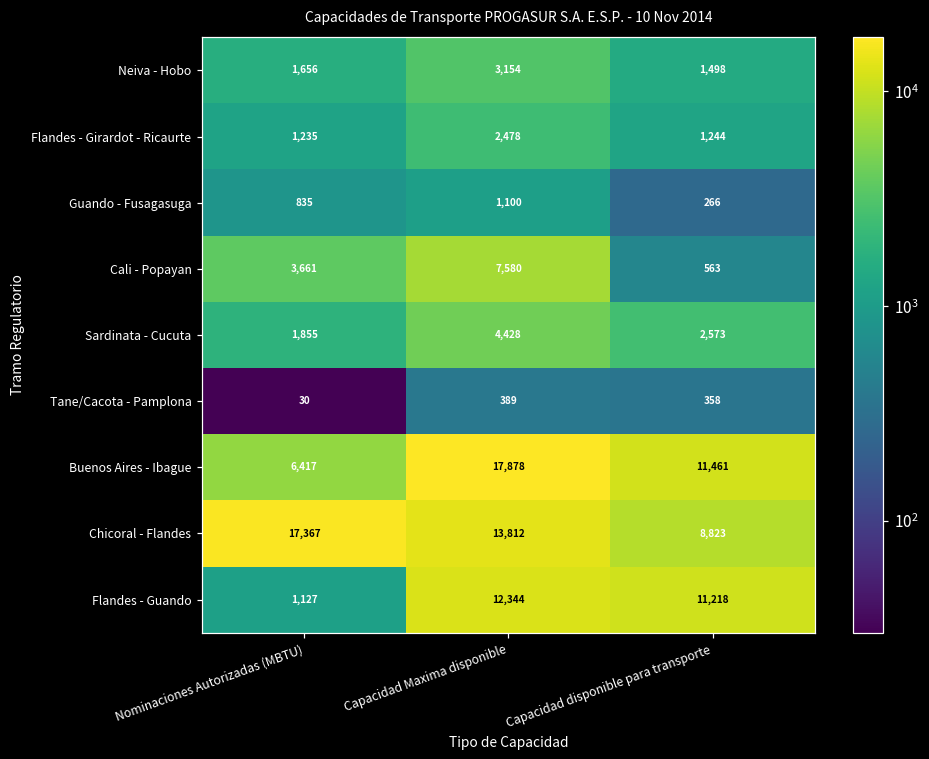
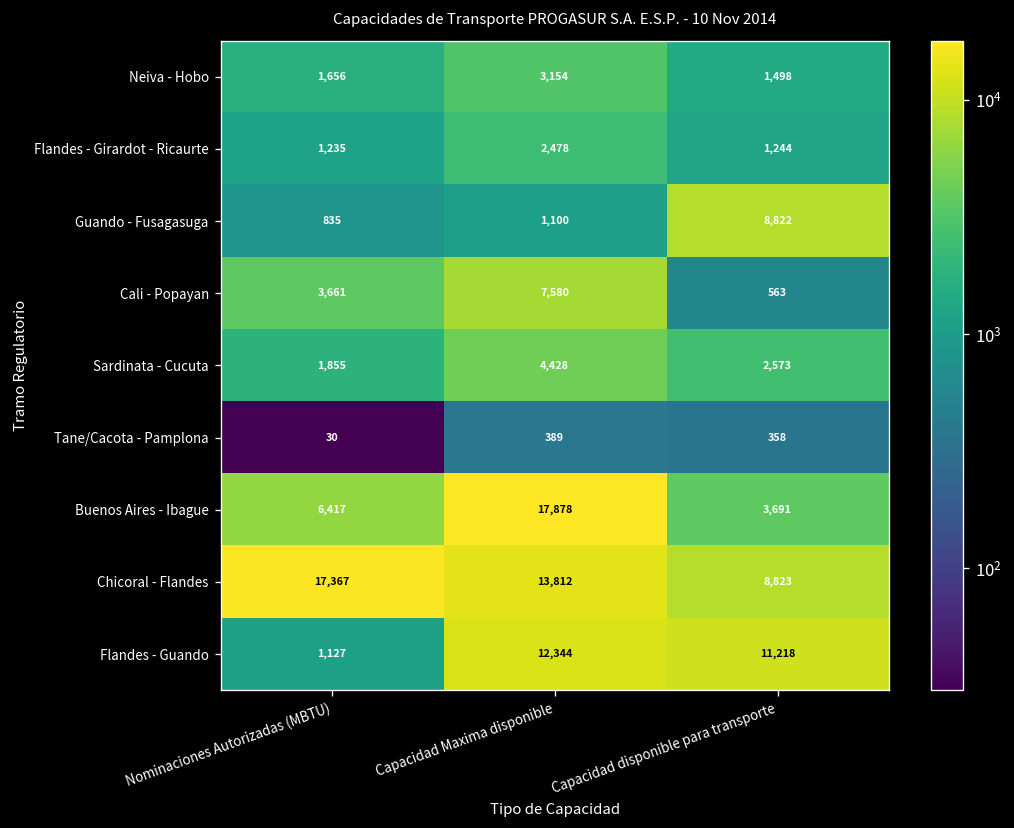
Guando - Fusagasuga, Capacidad disponible para transporte: 266 -> 8,822
Buenos Aires - Ibague, Capacidad disponible para transporte: 11,461 -> 3,691
